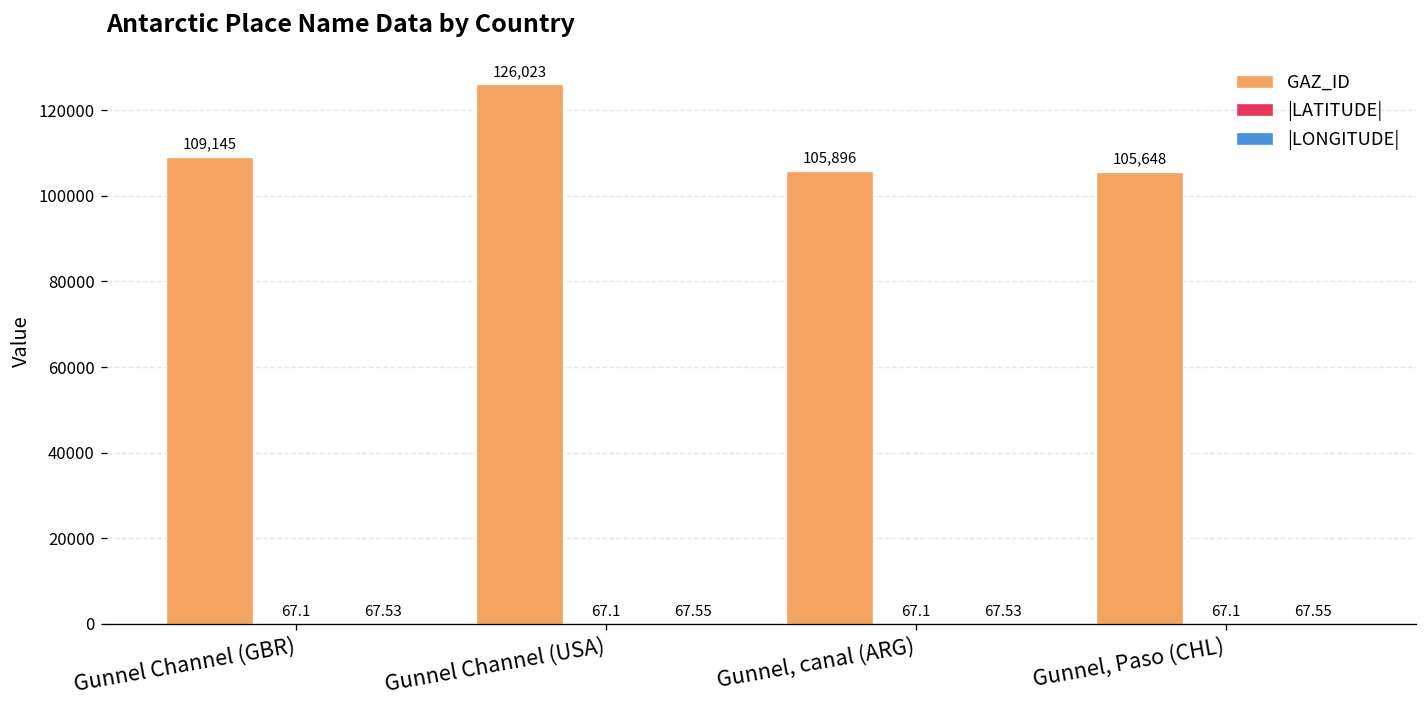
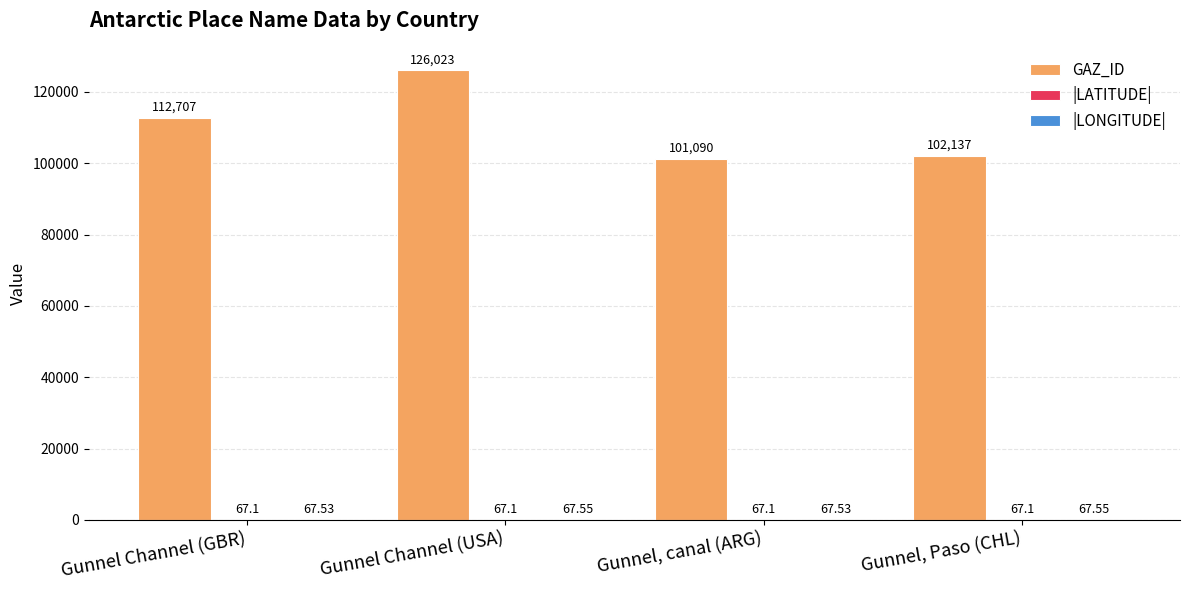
GAZ_ID, Gunnel Channel (GBR): 109,145 -> 112,707
GAZ_ID, Gunnel, canal (ARG): 105,896 -> 101,090
GAZ_ID, Gunnel, Paso (CHL): 105,648 -> 102,137
